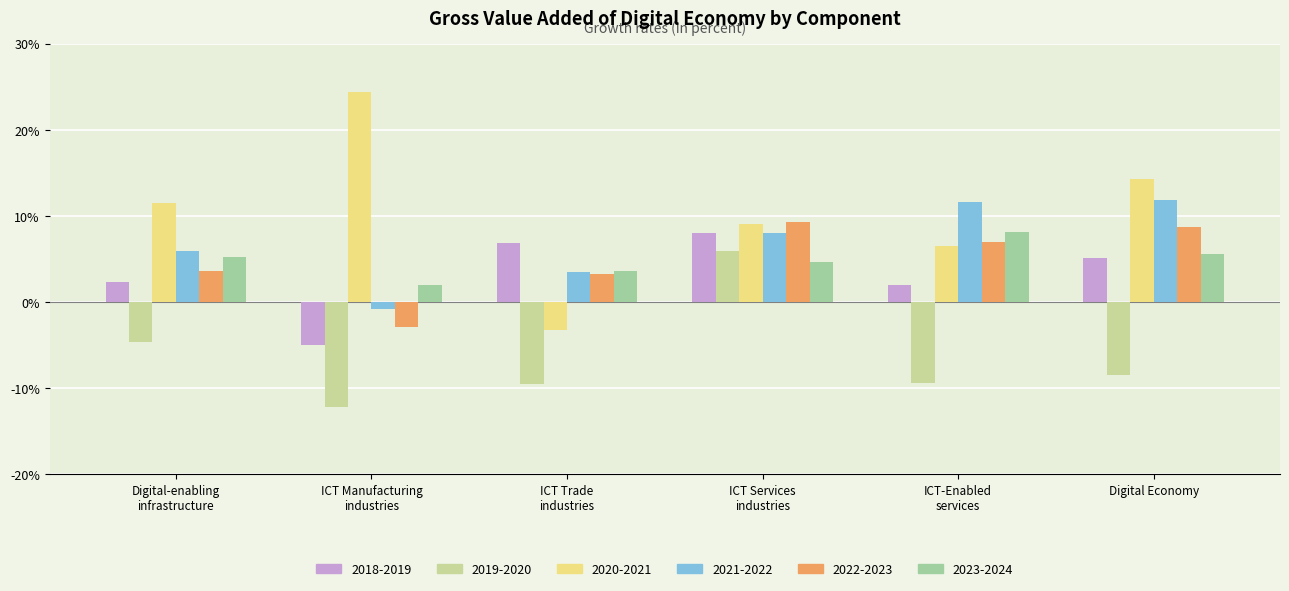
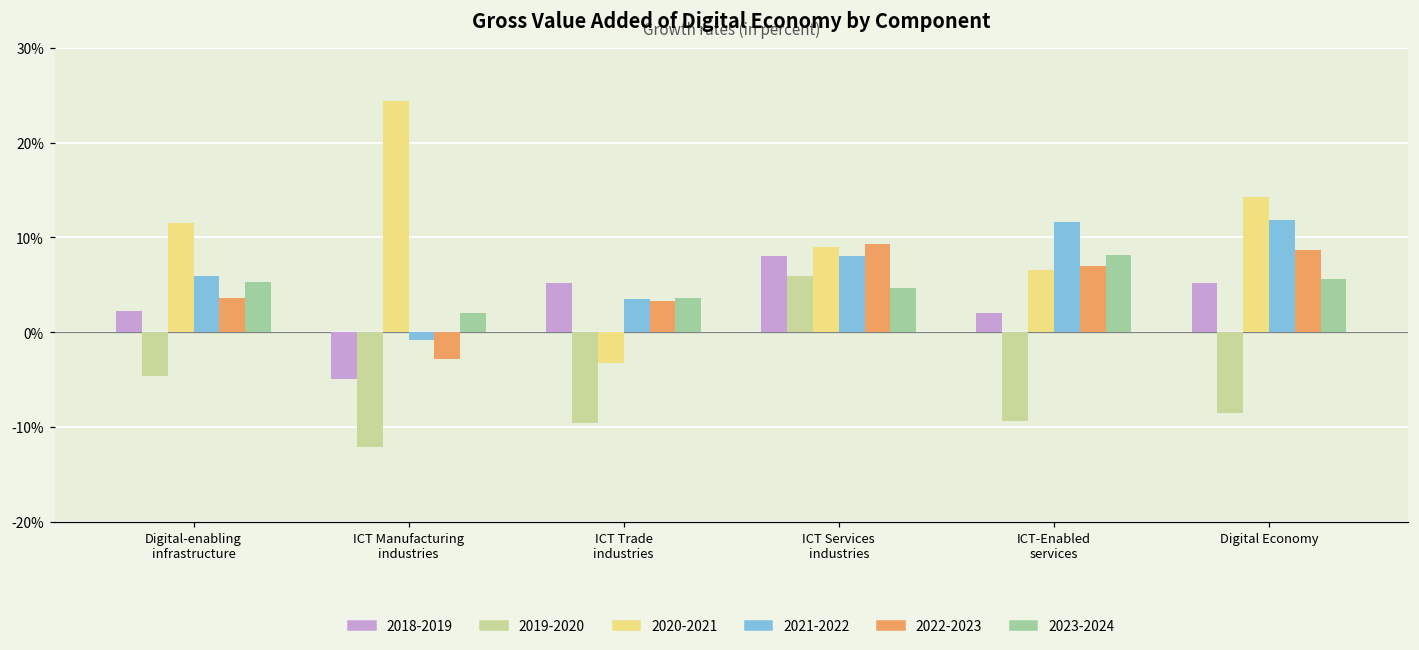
2018-2019, ICT Trade industries: 7% -> 5%
